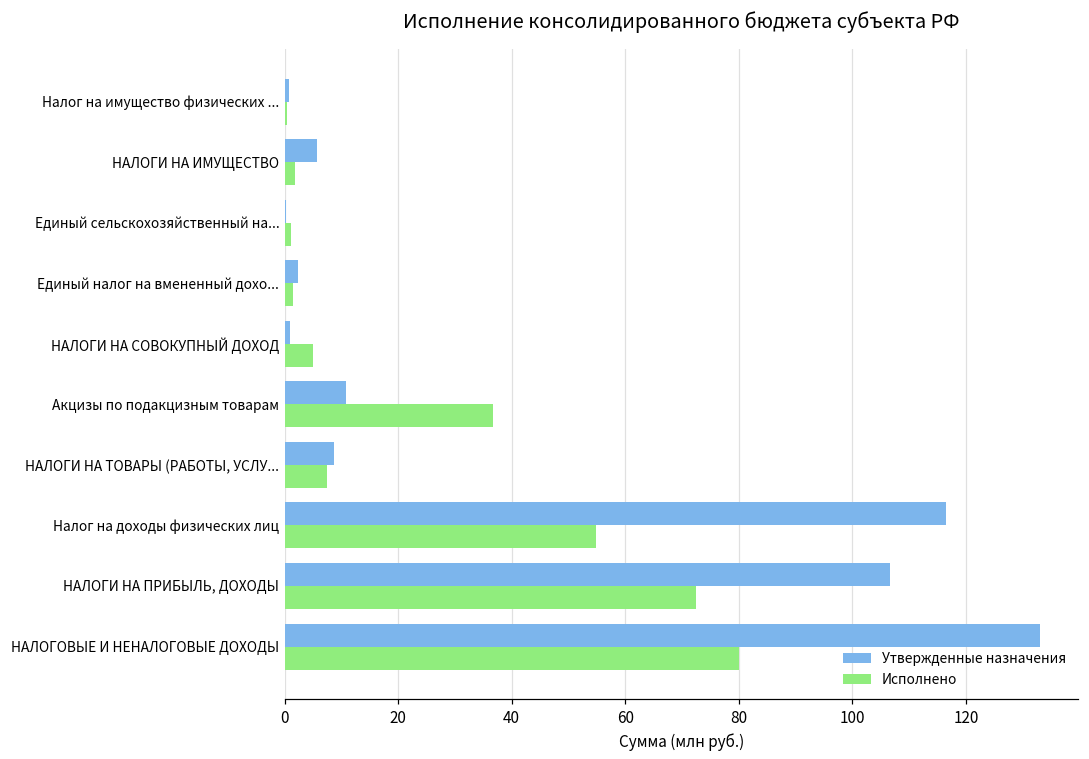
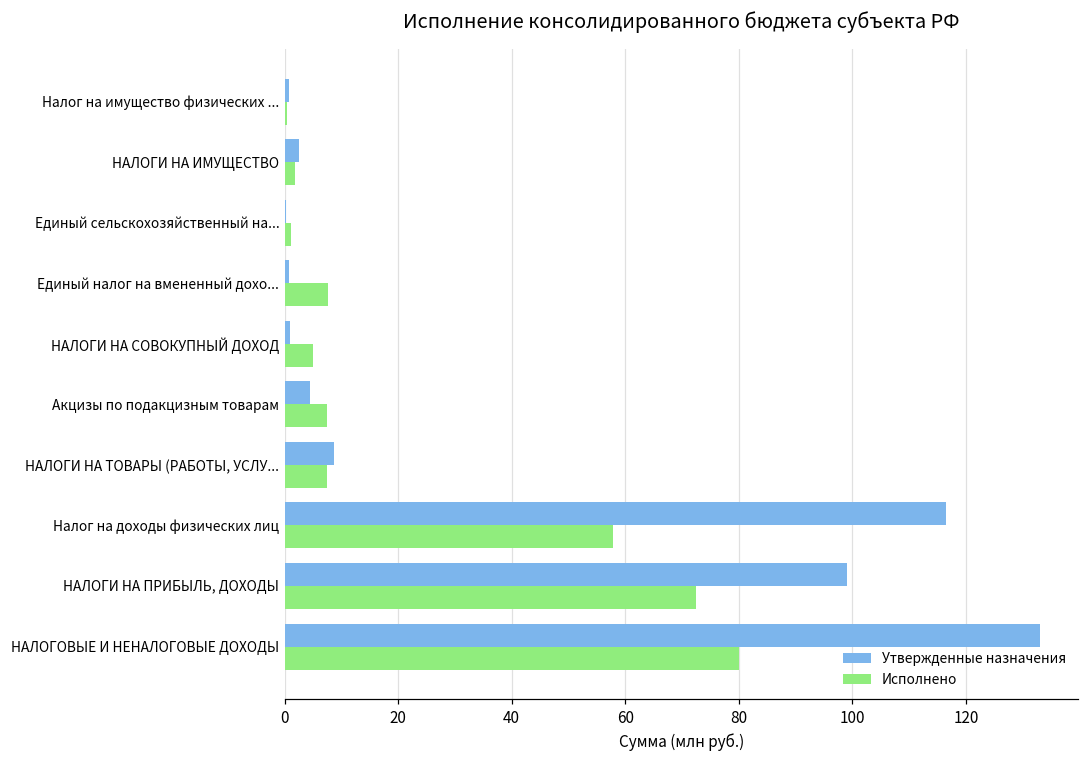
Утвержденные назначения, НАЛОГИ НА ИМУЩЕСТВО: 6 -> 3
Утвержденные назначения, Единый налог на вмененный дохо...: 2 -> 1
Исполнено, Единый налог на вмененный дохо...: 2 -> 8
Утвержденные назначения, Акцизы по подакцизным товарам: 11 -> 4
Исполнено, Акцизы по подакцизным товарам: 37 -> 7
Исполнено, Налог на доходы физических лиц: 55 -> 58
Утвержденные назначения, НАЛОГИ НА ПРИБЫЛЬ, ДОХОДЫ: 107 -> 99
